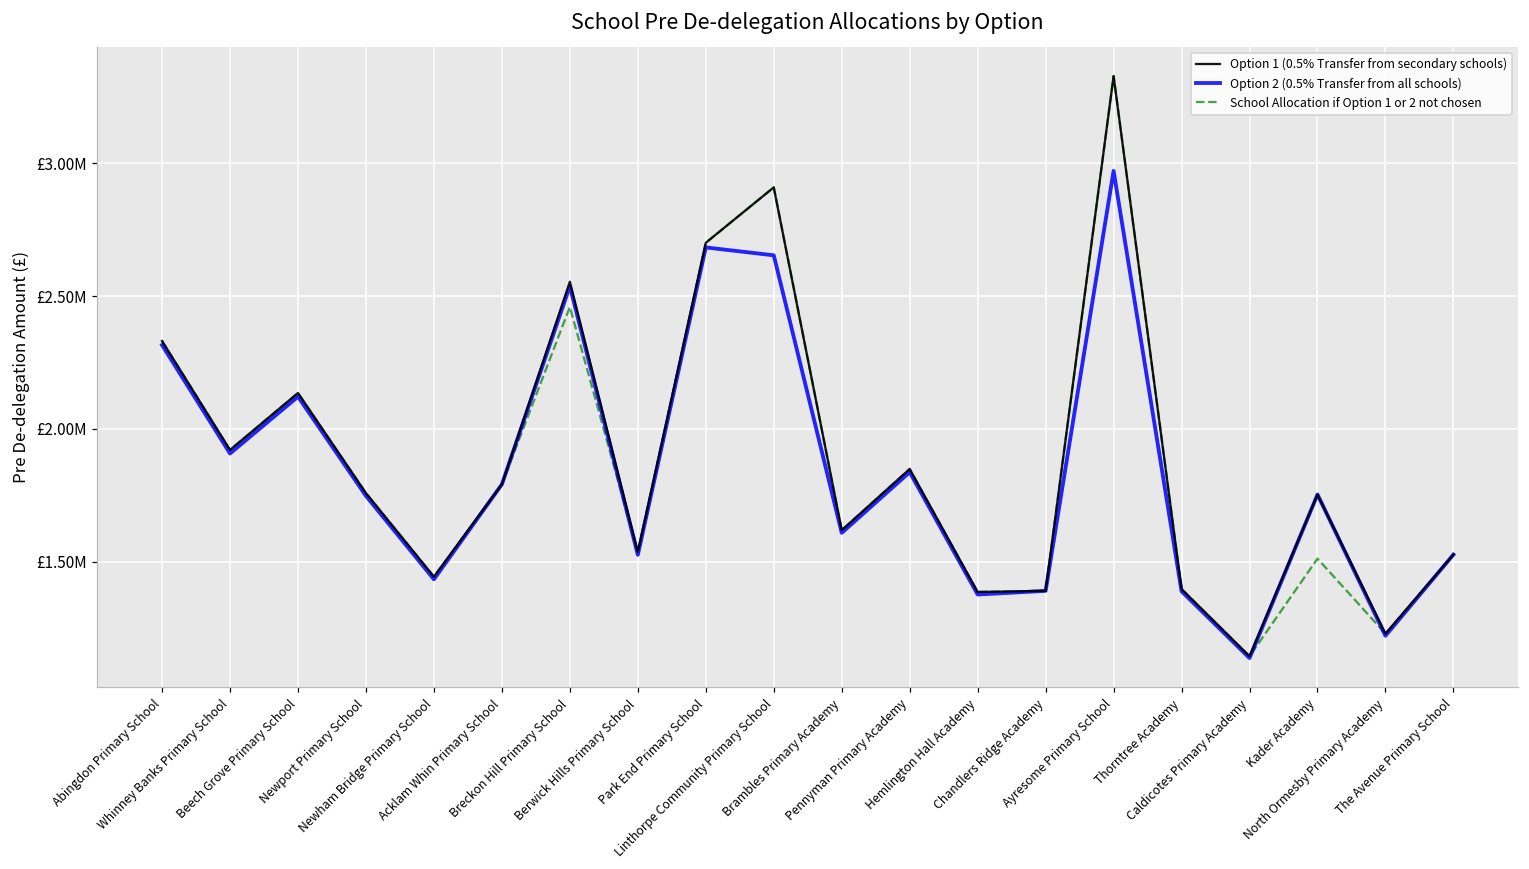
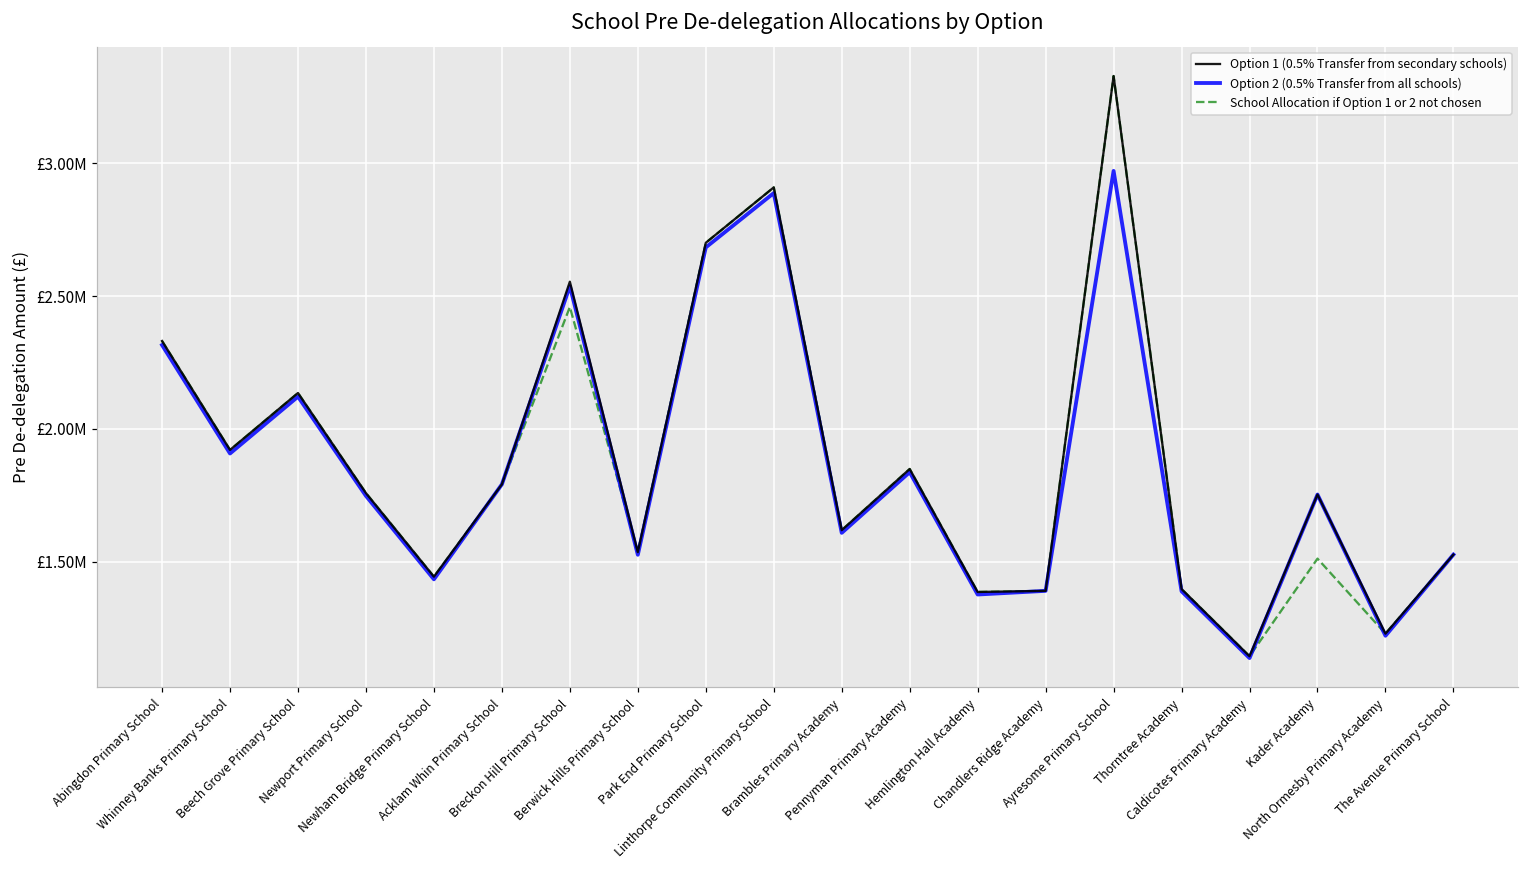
Option 2 (0.5% Transfer from all schools), Linthorpe Community Primary School: £2650000 -> £2890000
